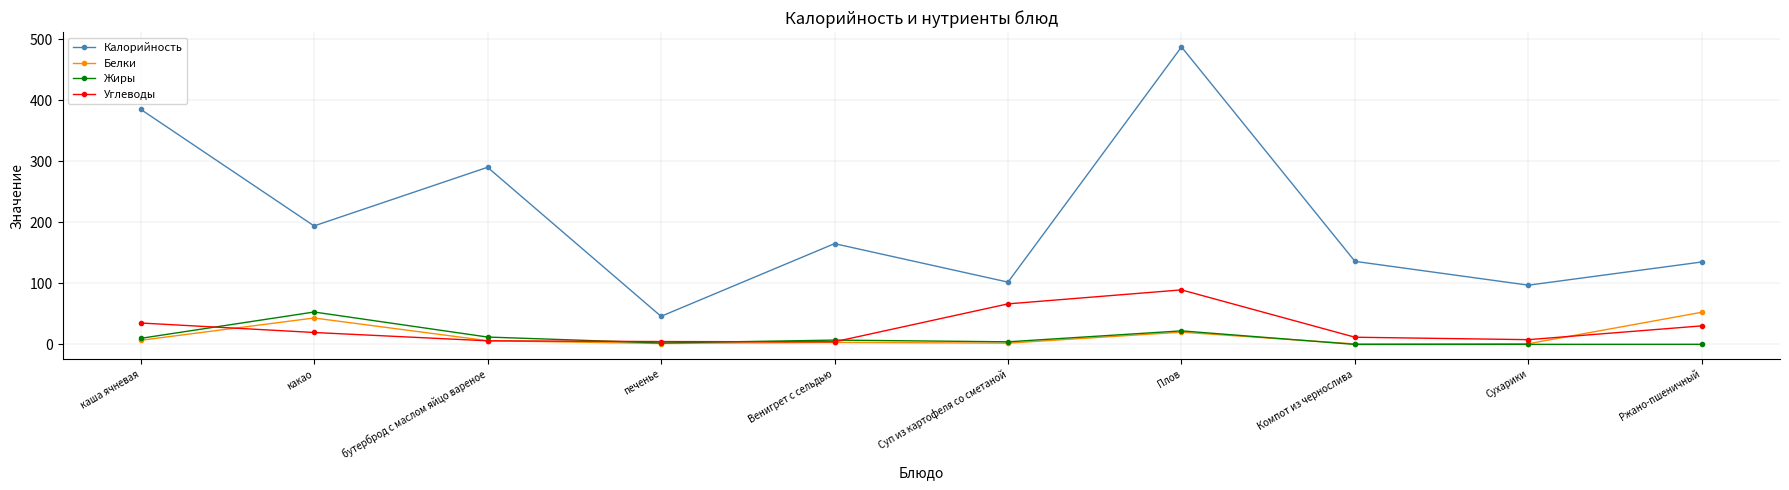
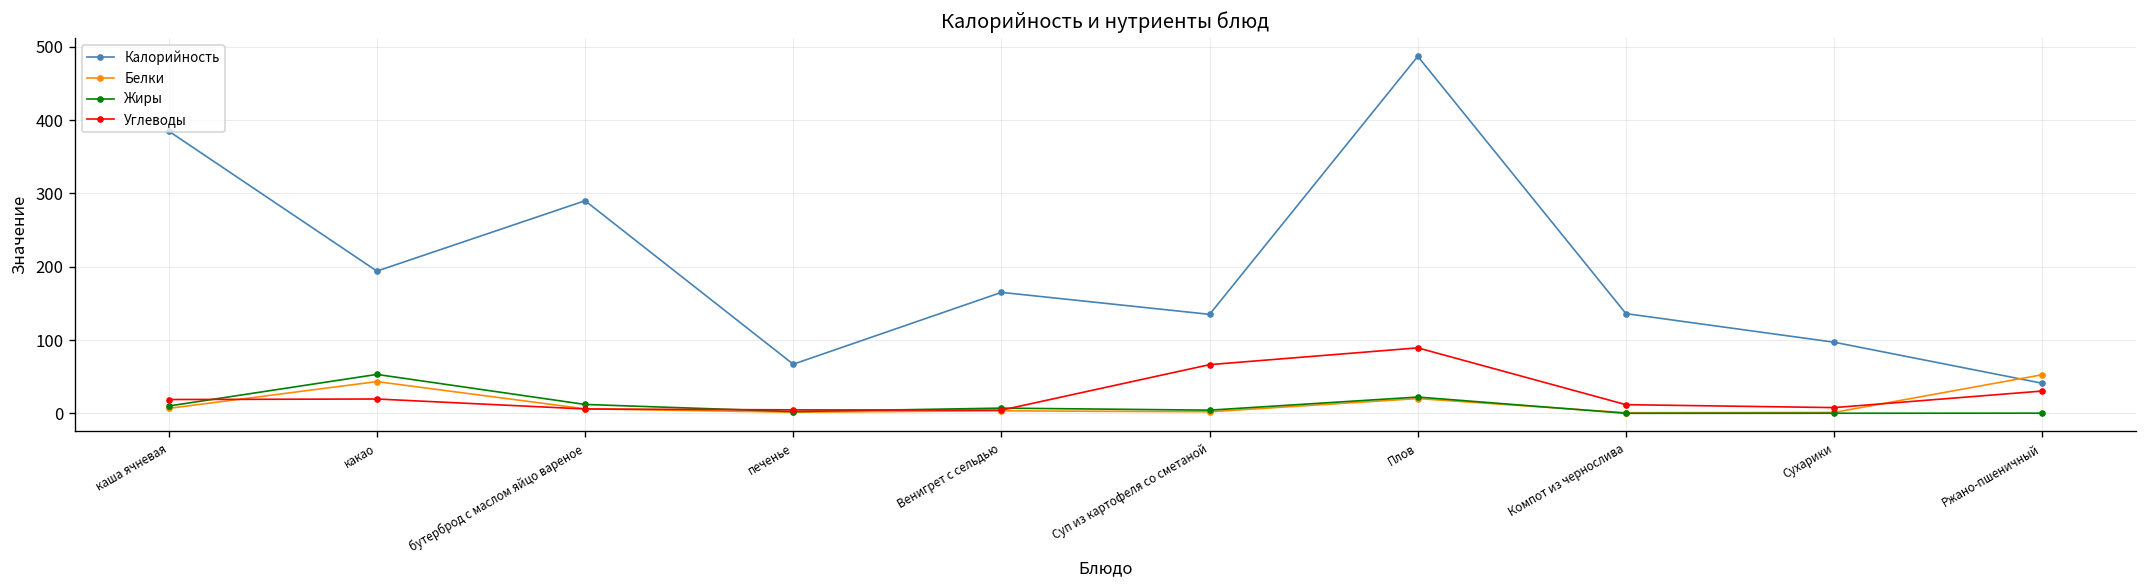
Углеводы, каша ячневая: 40 -> 20
Калорийность, печенье: 50 -> 70
Калорийность, Суп из картофеля со сметаной: 100 -> 140
Калорийность, Ржано-пшеничный: 140 -> 40
